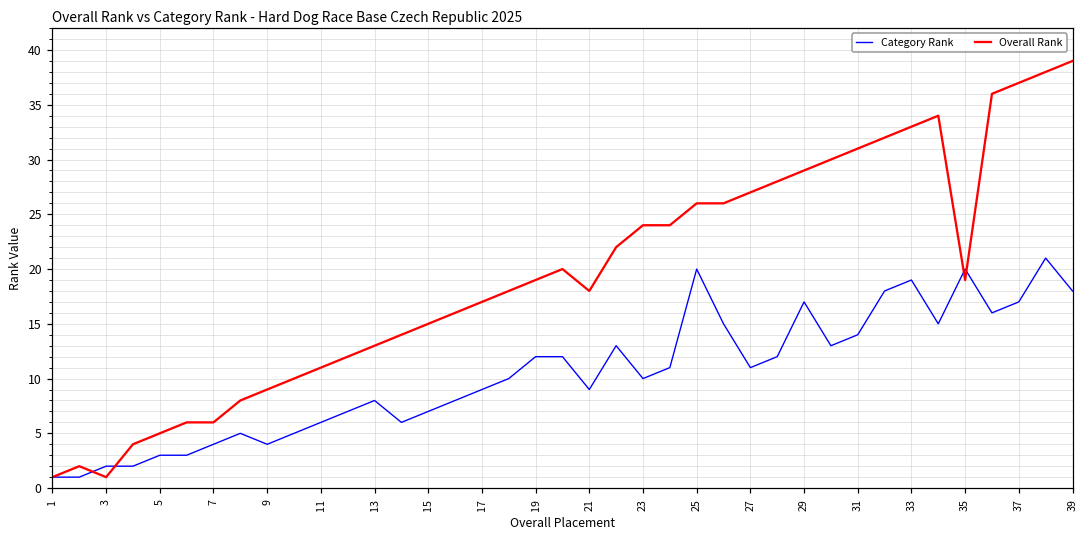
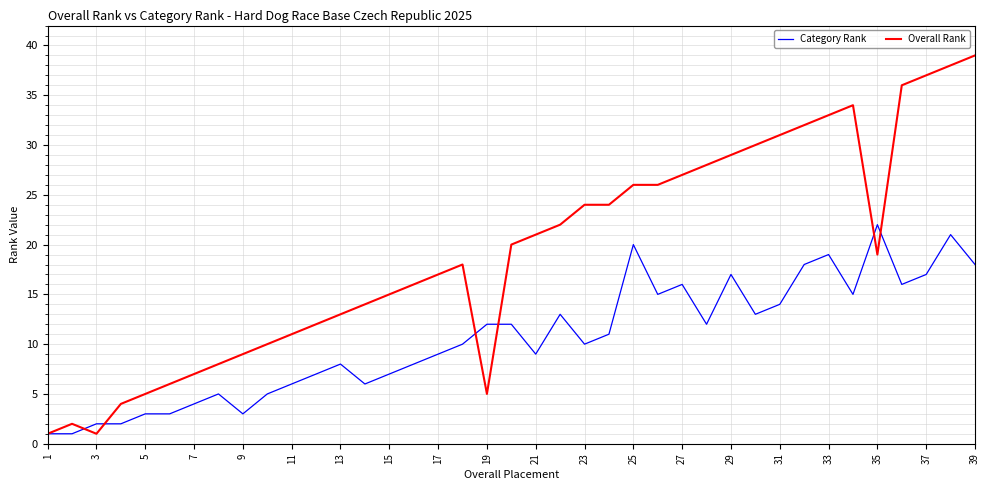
Overall Rank, 7: 6 -> 7
Category Rank, 9: 4 -> 3
Overall Rank, 19: 19 -> 5
Overall Rank, 21: 18 -> 21
Category Rank, 27: 11 -> 16
Category Rank, 35: 20 -> 22
